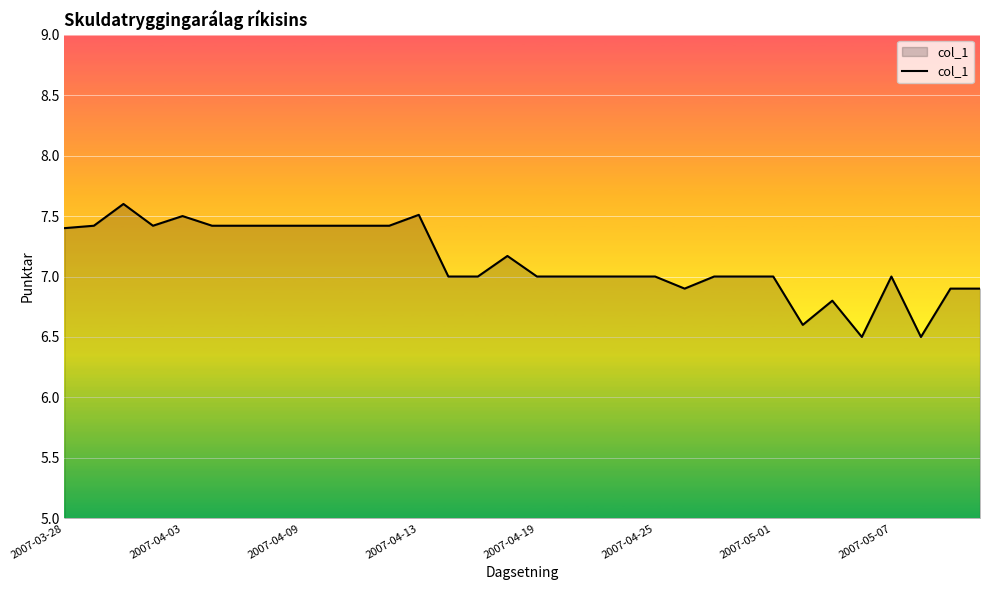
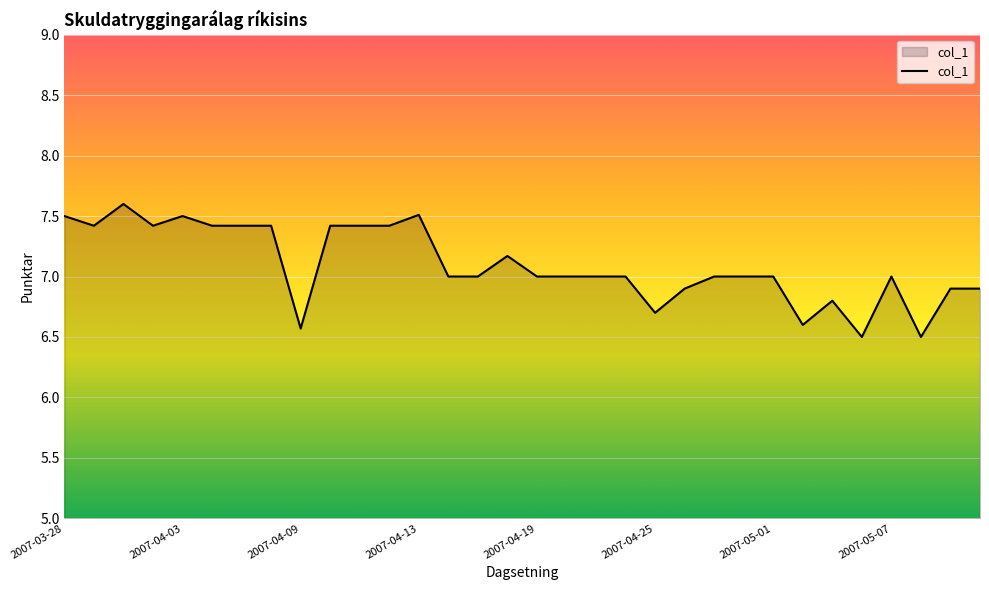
2007-03-28: 7.4 -> 7.5
2007-04-09: 7.42 -> 6.57
2007-04-25: 7.0 -> 6.7
